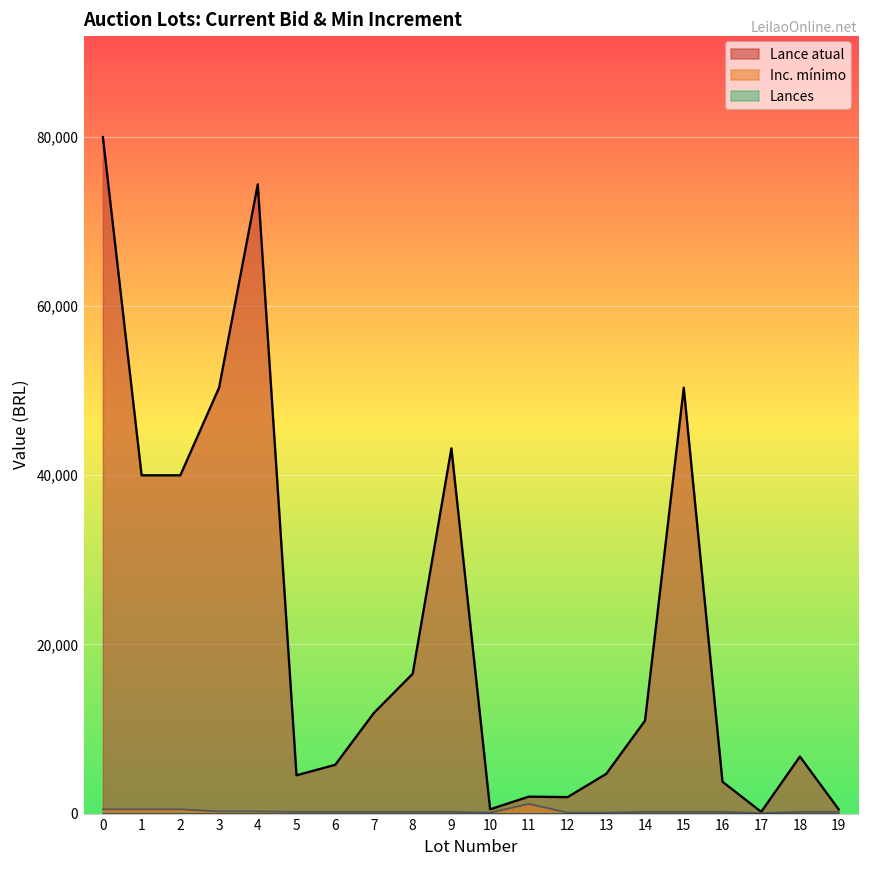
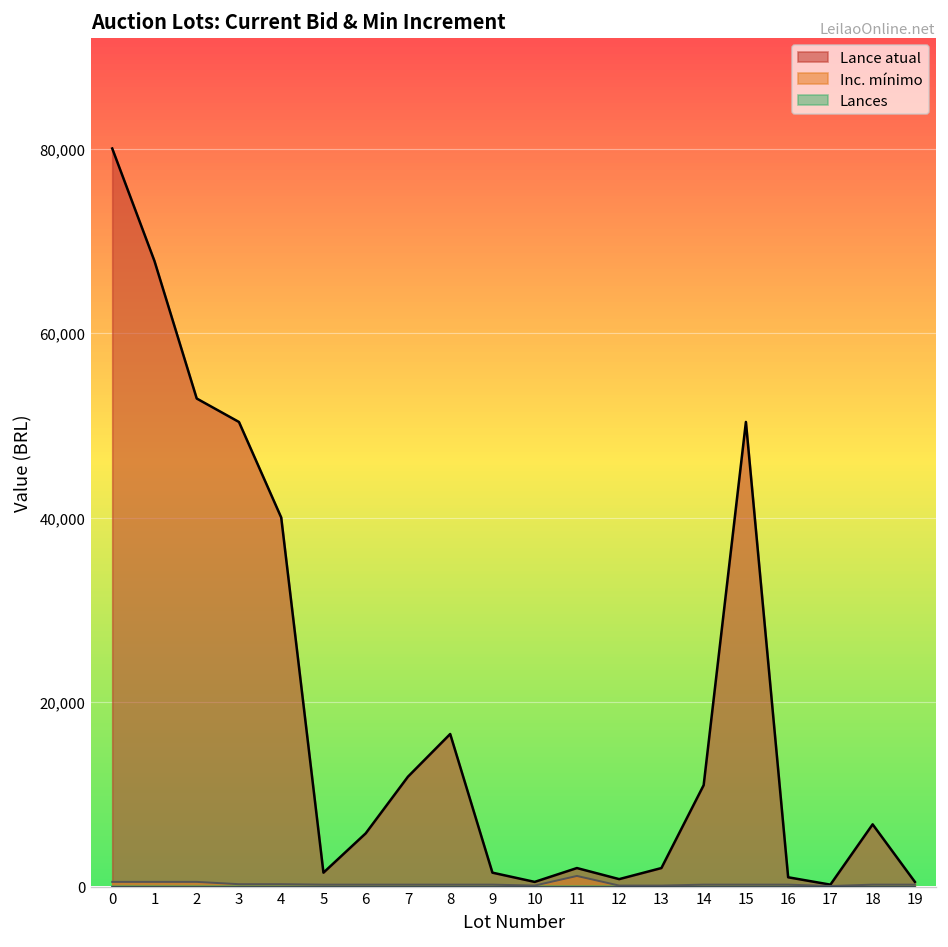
Lance atual, 1: 40,000 -> 68,000
Lance atual, 2: 40,000 -> 53,000
Lance atual, 4: 74,000 -> 40,000
Lance atual, 5: 5,000 -> 2,000
Lance atual, 9: 43,000 -> 2,000
Lance atual, 12: 2,000 -> 1,000
Lance atual, 13: 5,000 -> 2,000
Lance atual, 16: 4,000 -> 1,000
